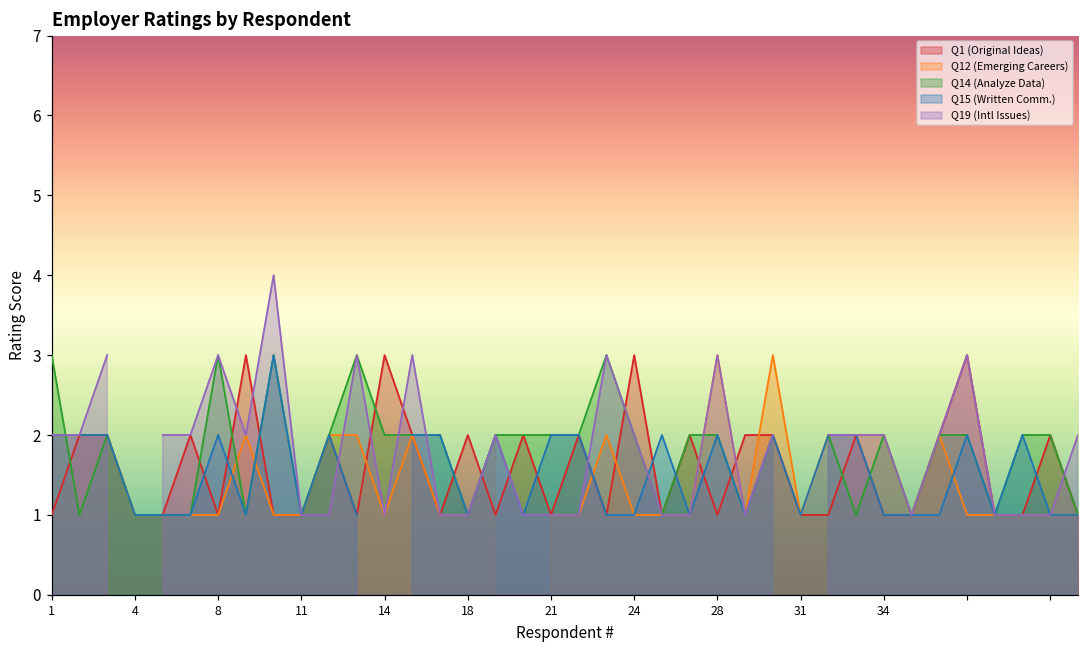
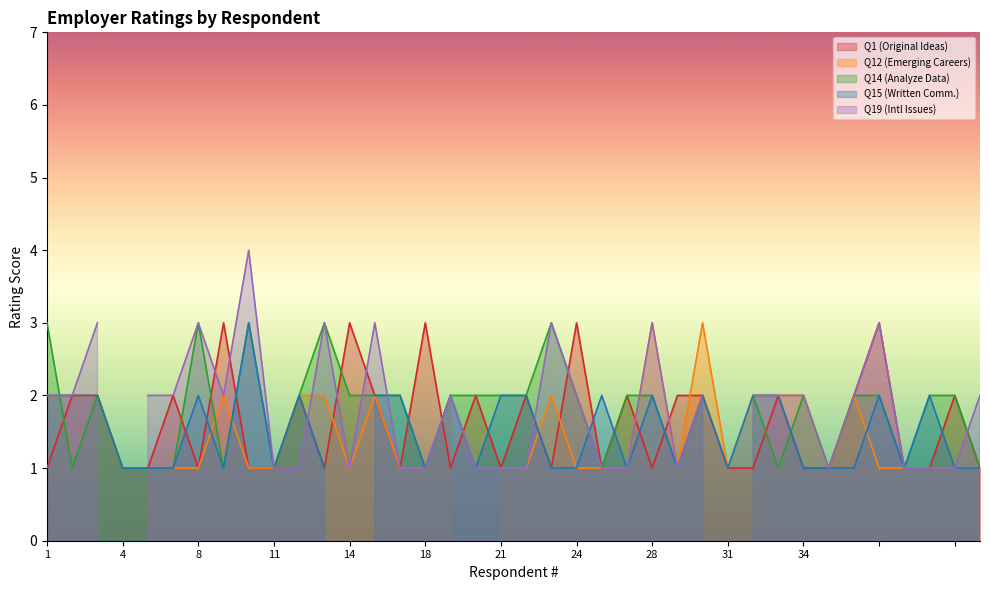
Q1 (Original Ideas), 18: 2 -> 3
